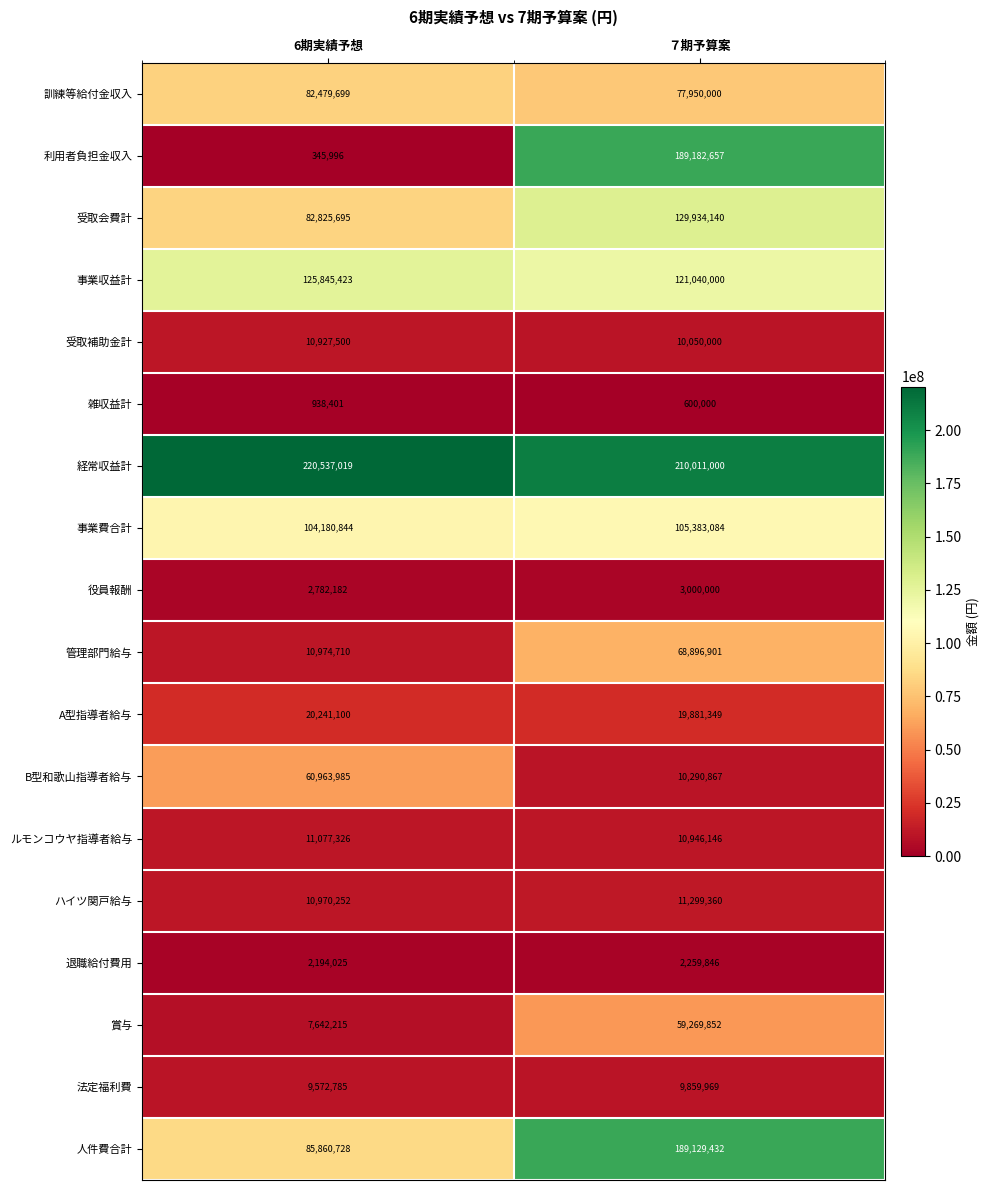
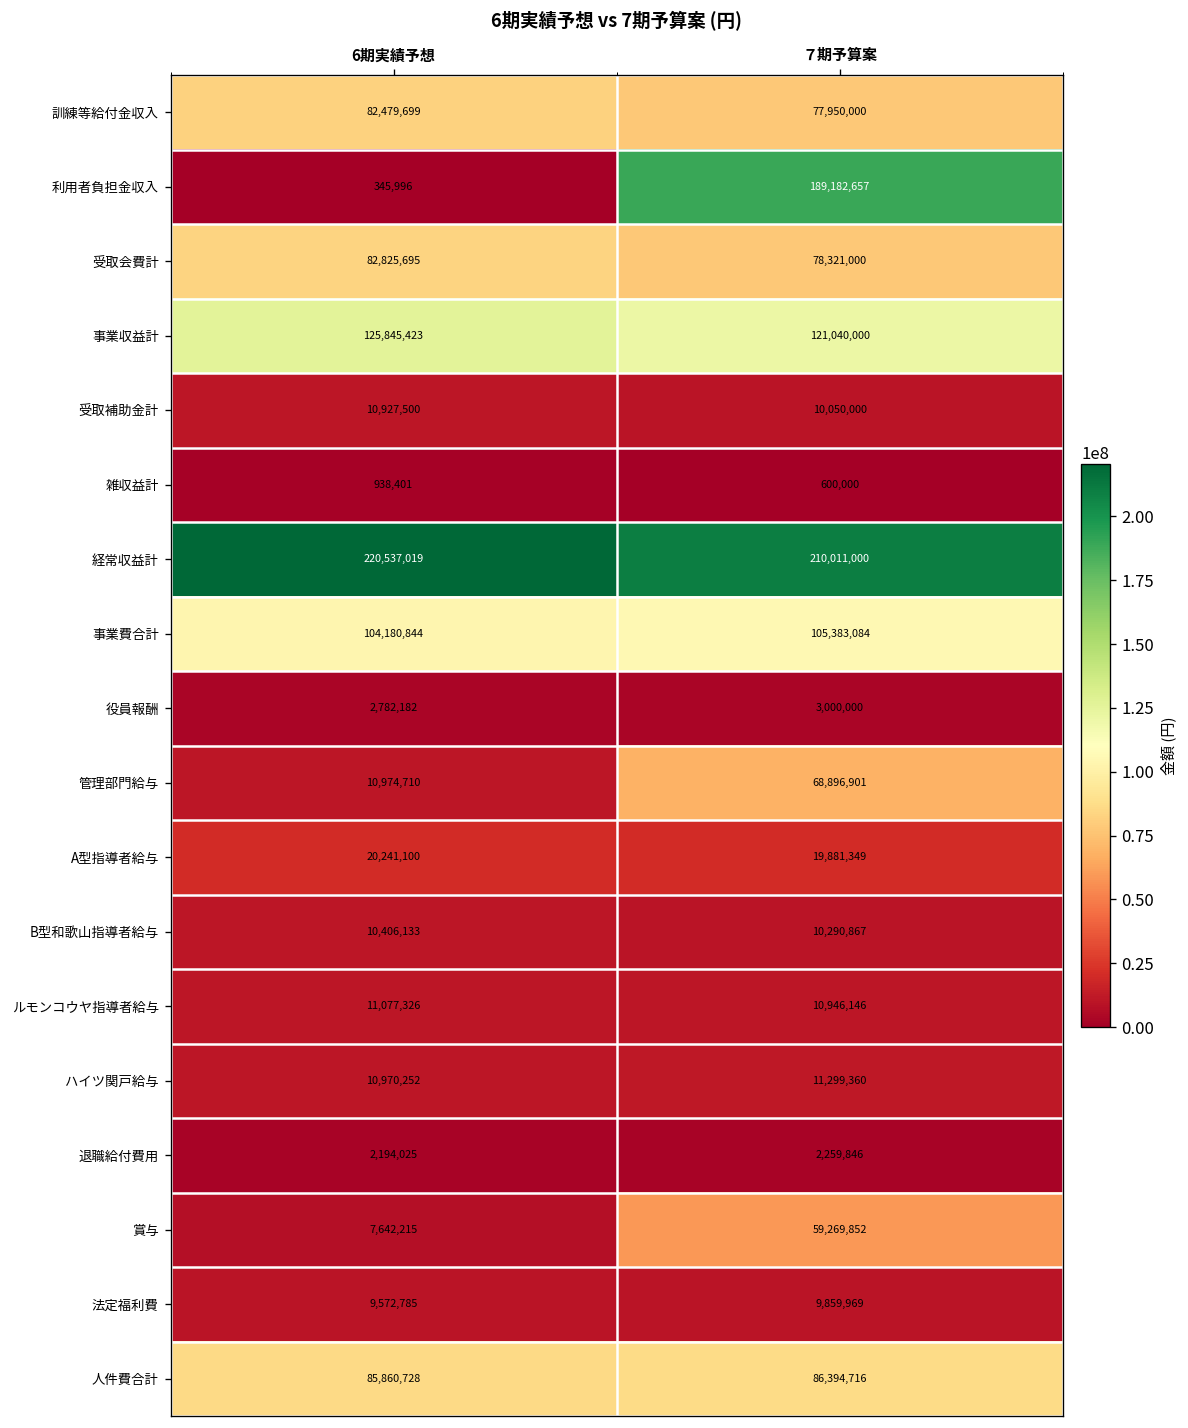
受取会費計, ７期予算案: 129,934,140 -> 78,321,000
B型和歌山指導者給与, 6期実績予想: 60,963,985 -> 10,406,133
人件費合計, ７期予算案: 189,129,432 -> 86,394,716
